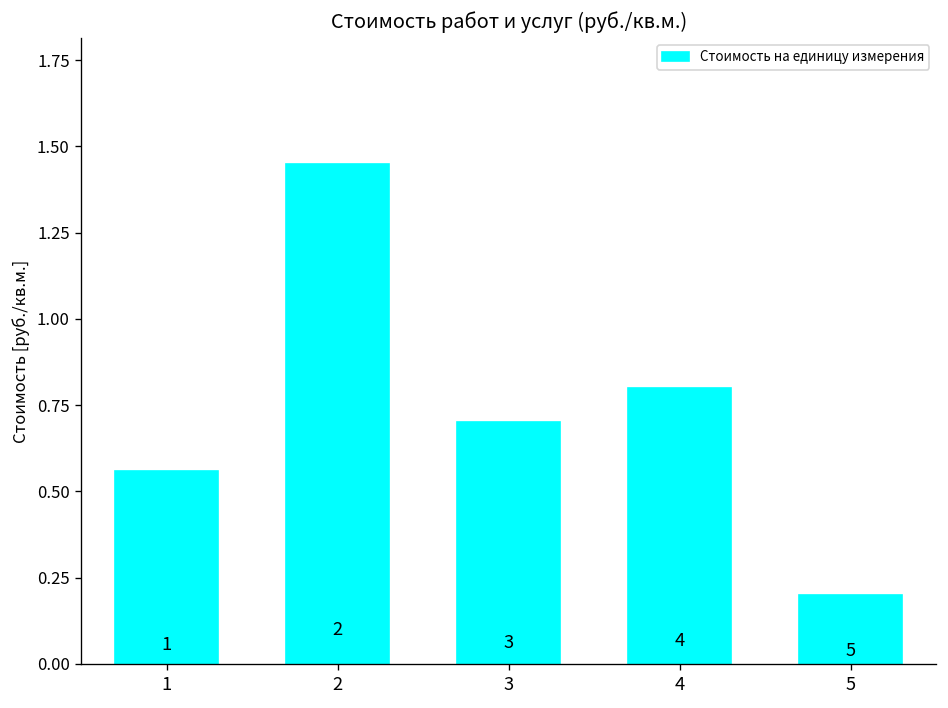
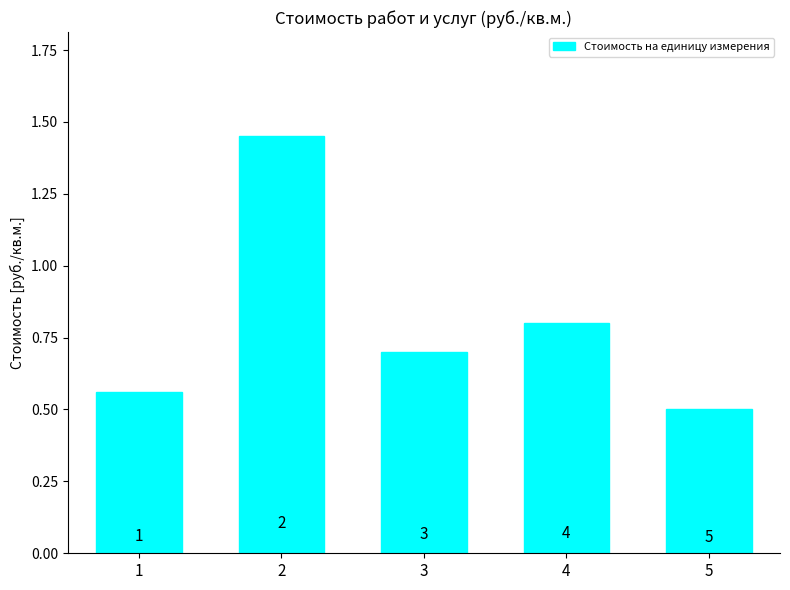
5: 0.2 -> 0.5
